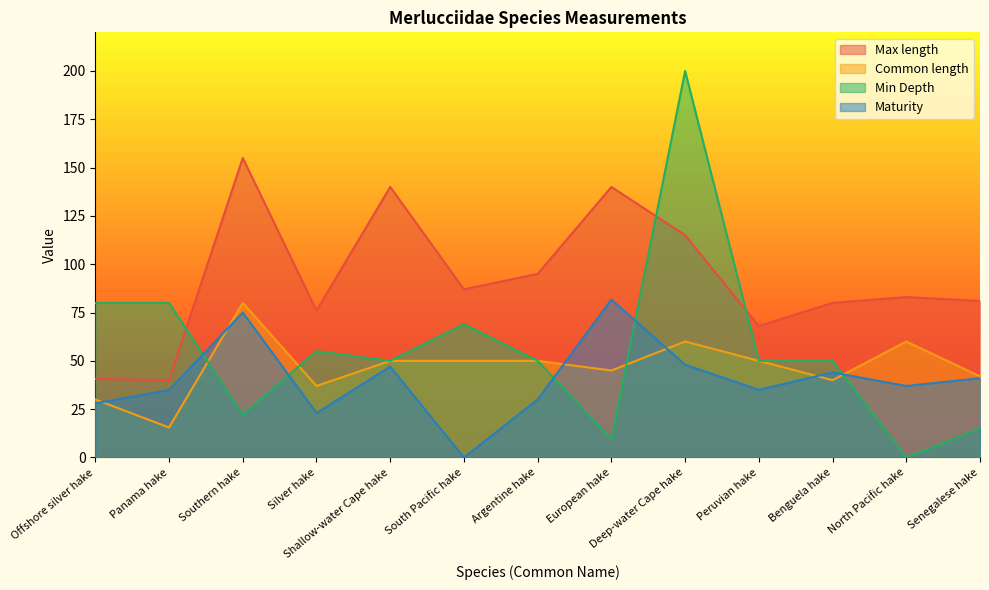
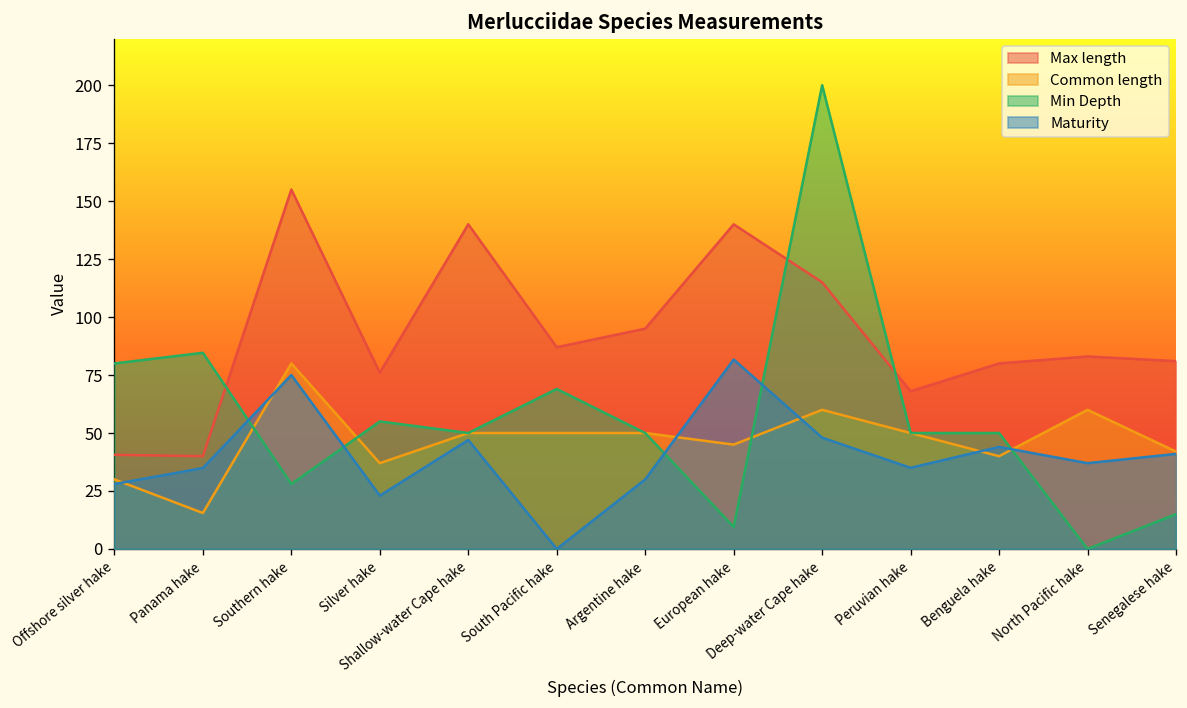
Min Depth, Panama hake: 80 -> 85
Min Depth, Southern hake: 22 -> 28
